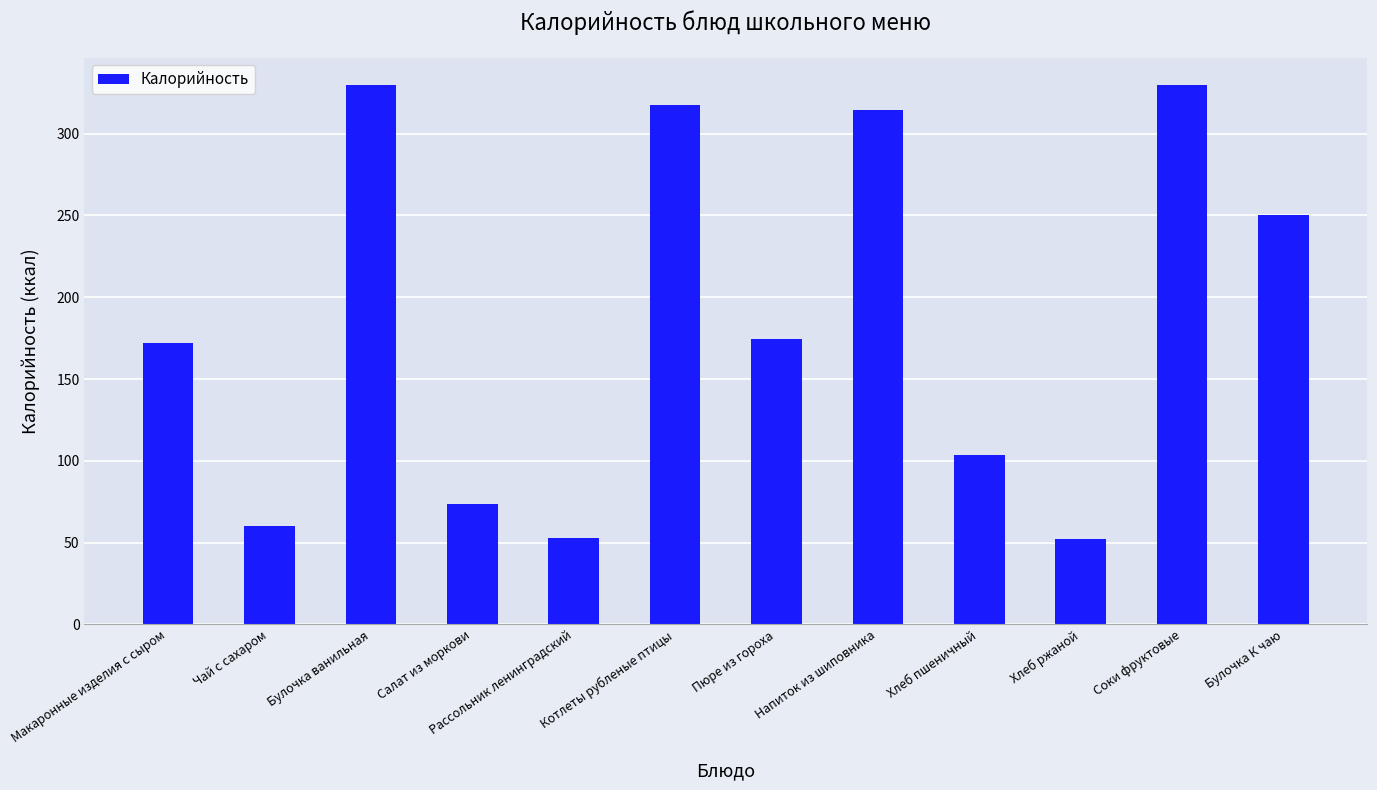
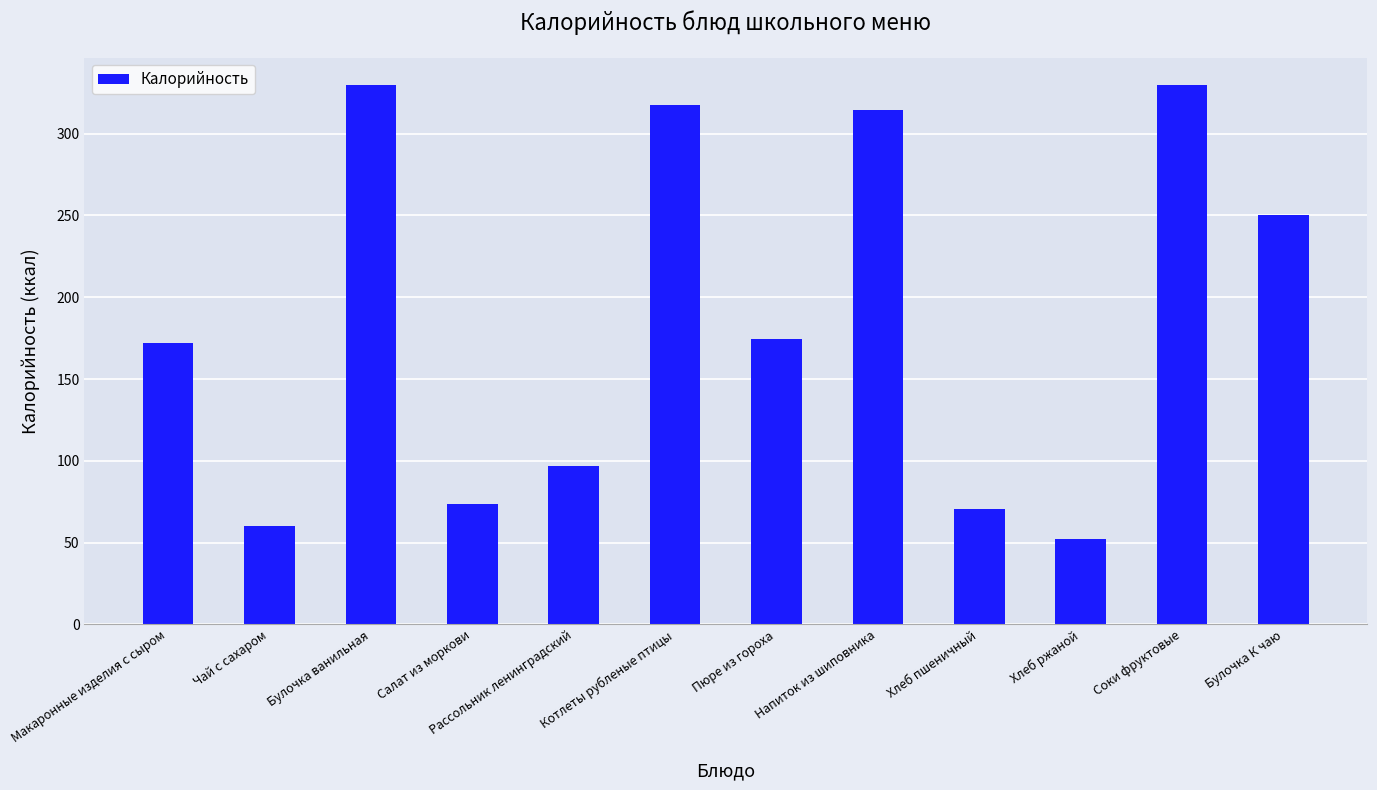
Рассольник ленинградский: 53 -> 97
Хлеб пшеничный: 103 -> 71
